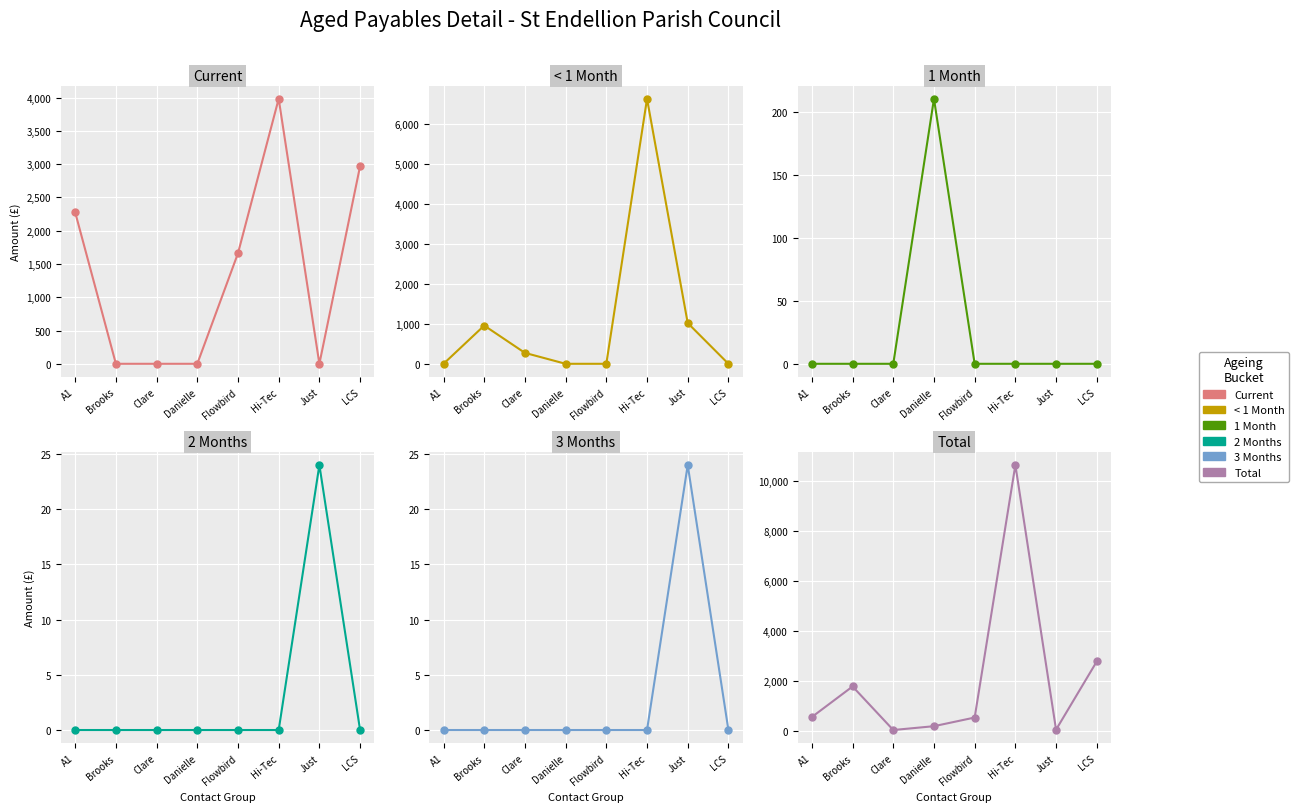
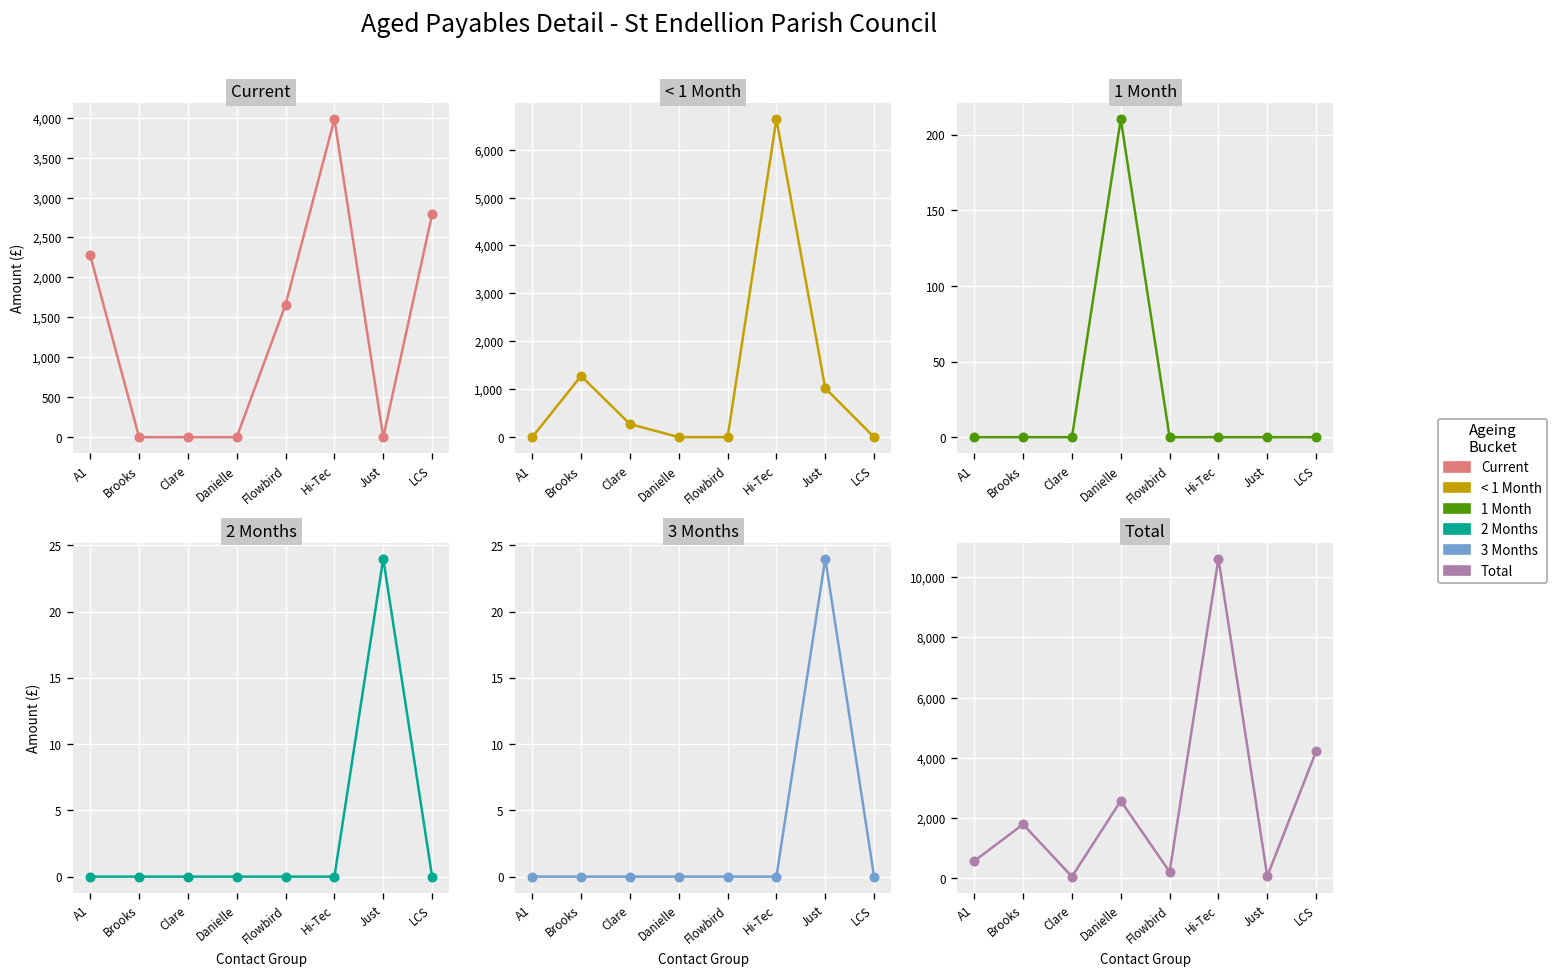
Current, LCS: 3,000 -> 2,800
< 1 Month, Brooks: 1,000 -> 1,300
Total, Danielle: 200 -> 2,600
Total, Flowbird: 600 -> 200
Total, LCS: 2,800 -> 4,200
